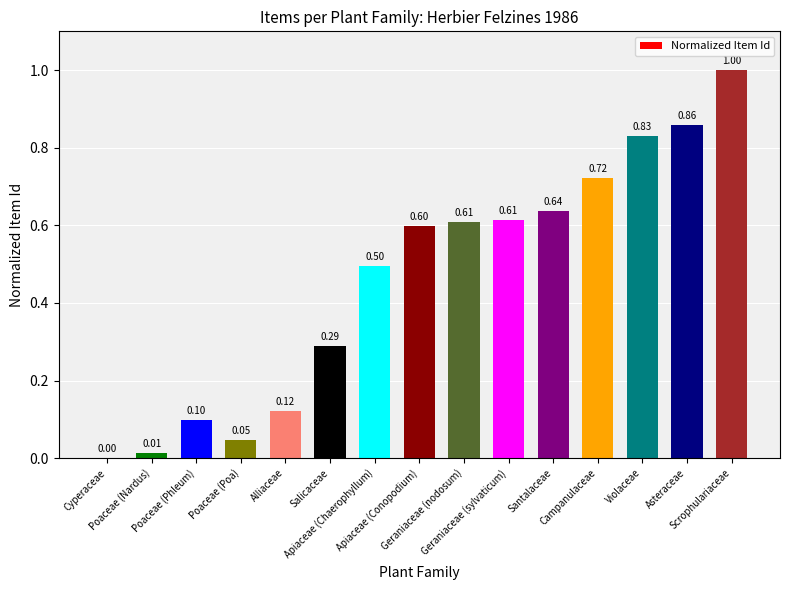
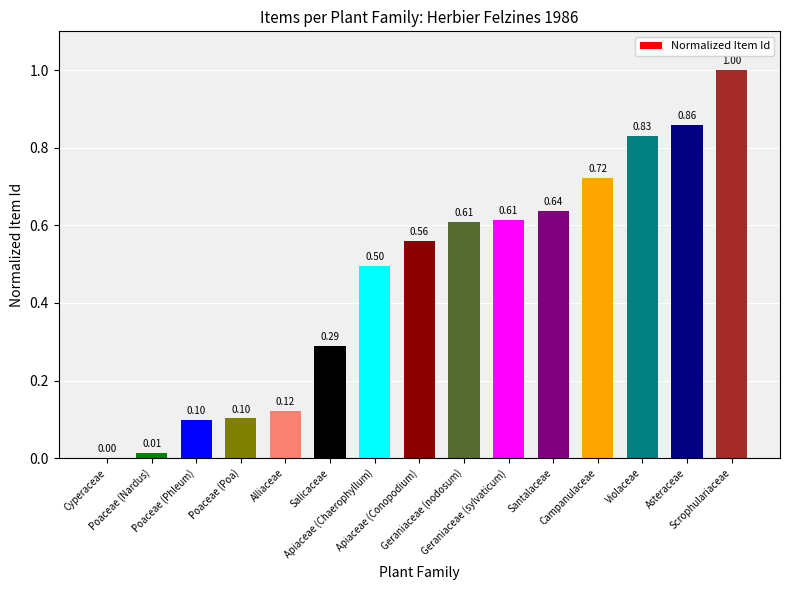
Poaceae (Poa): 0.05 -> 0.10
Apiaceae (Conopodium): 0.60 -> 0.56
